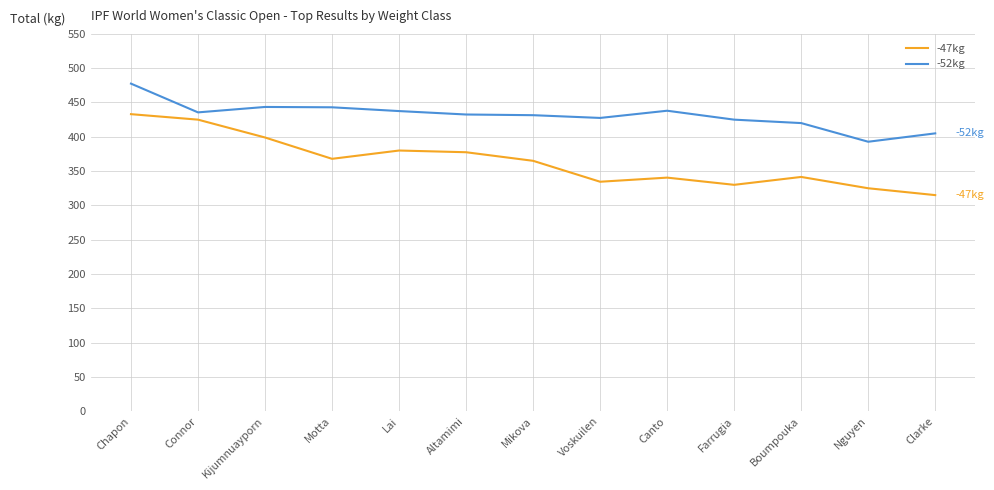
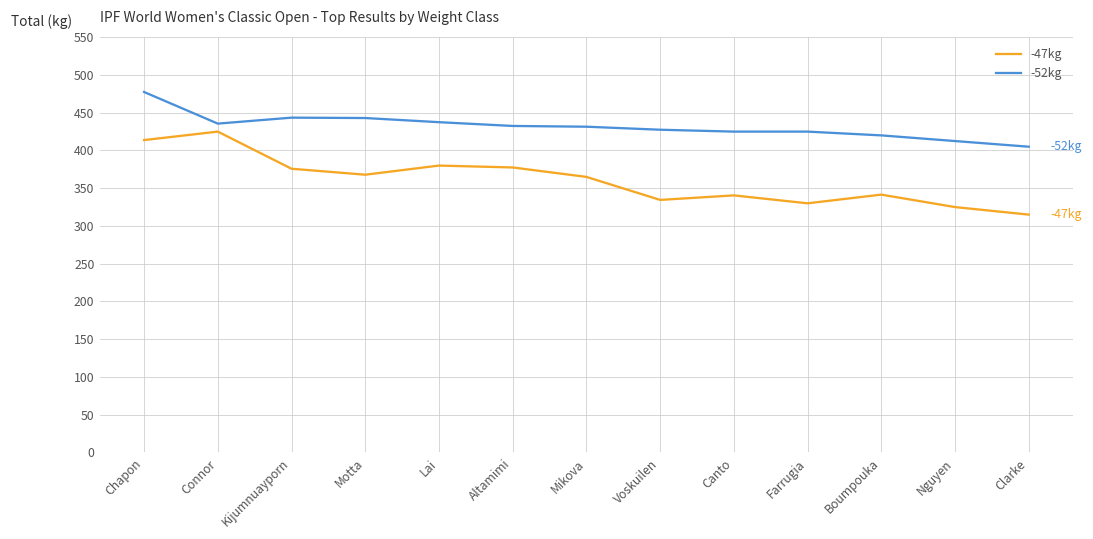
-47kg, Chapon: 430 -> 410
-47kg, Kijumnuayporn: 400 -> 380
-52kg, Canto: 440 -> 430
-52kg, Nguyen: 390 -> 410
